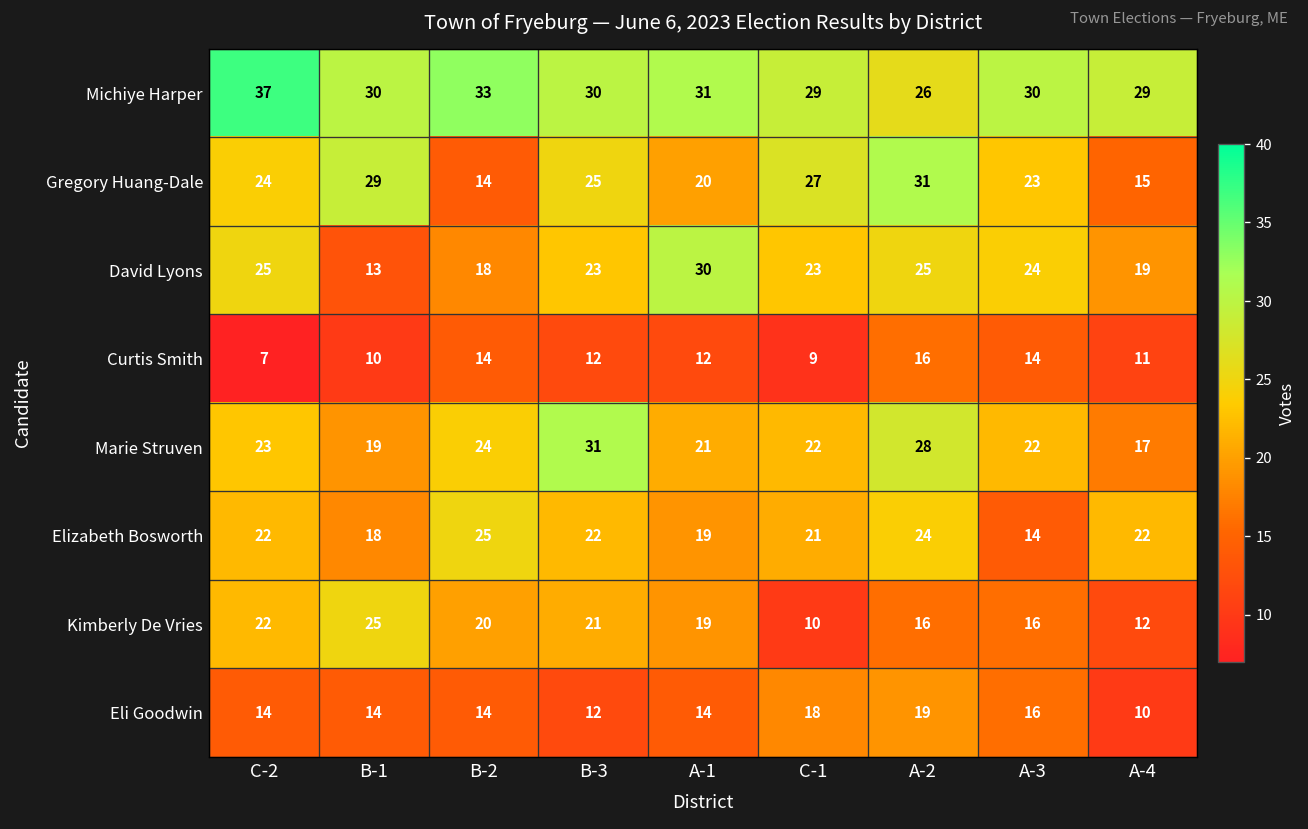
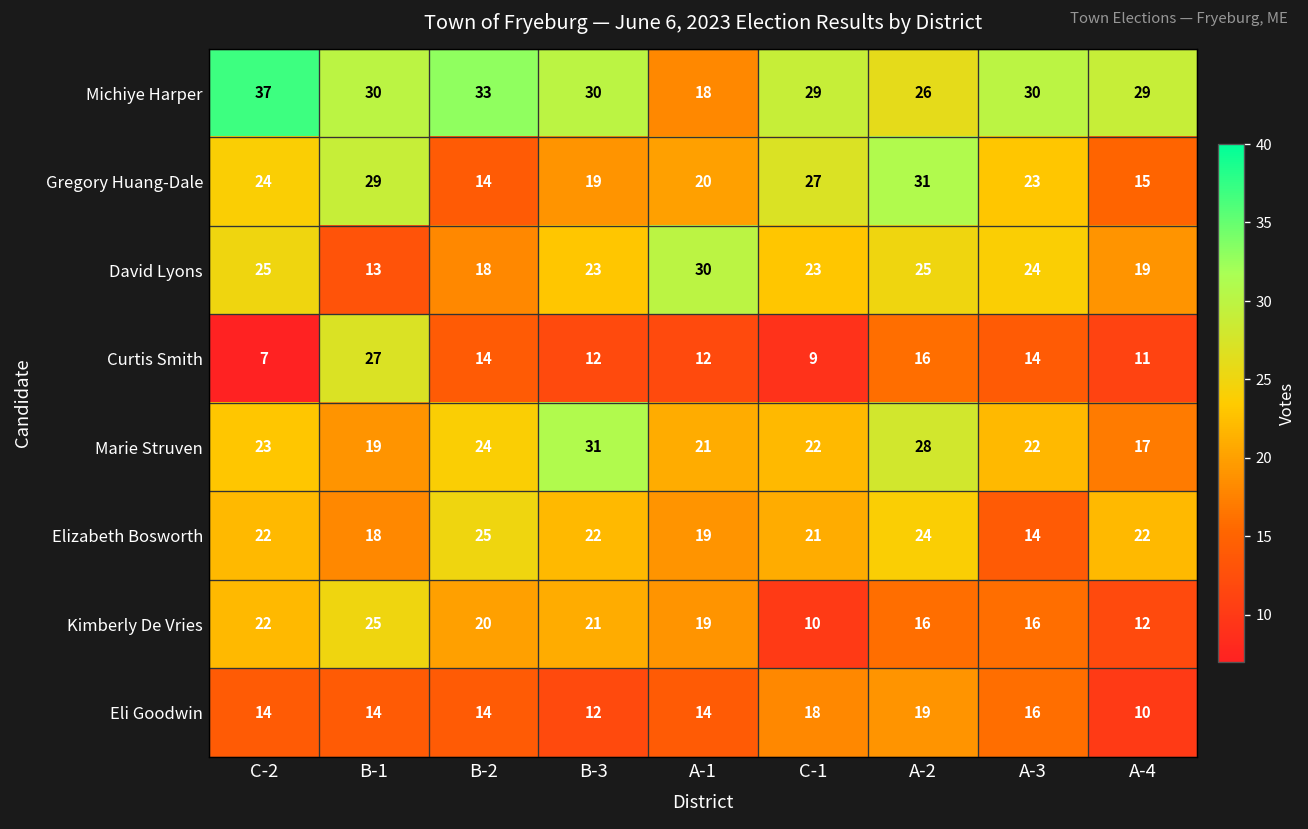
Michiye Harper, A-1: 31 -> 18
Gregory Huang-Dale, B-3: 25 -> 19
Curtis Smith, B-1: 10 -> 27
